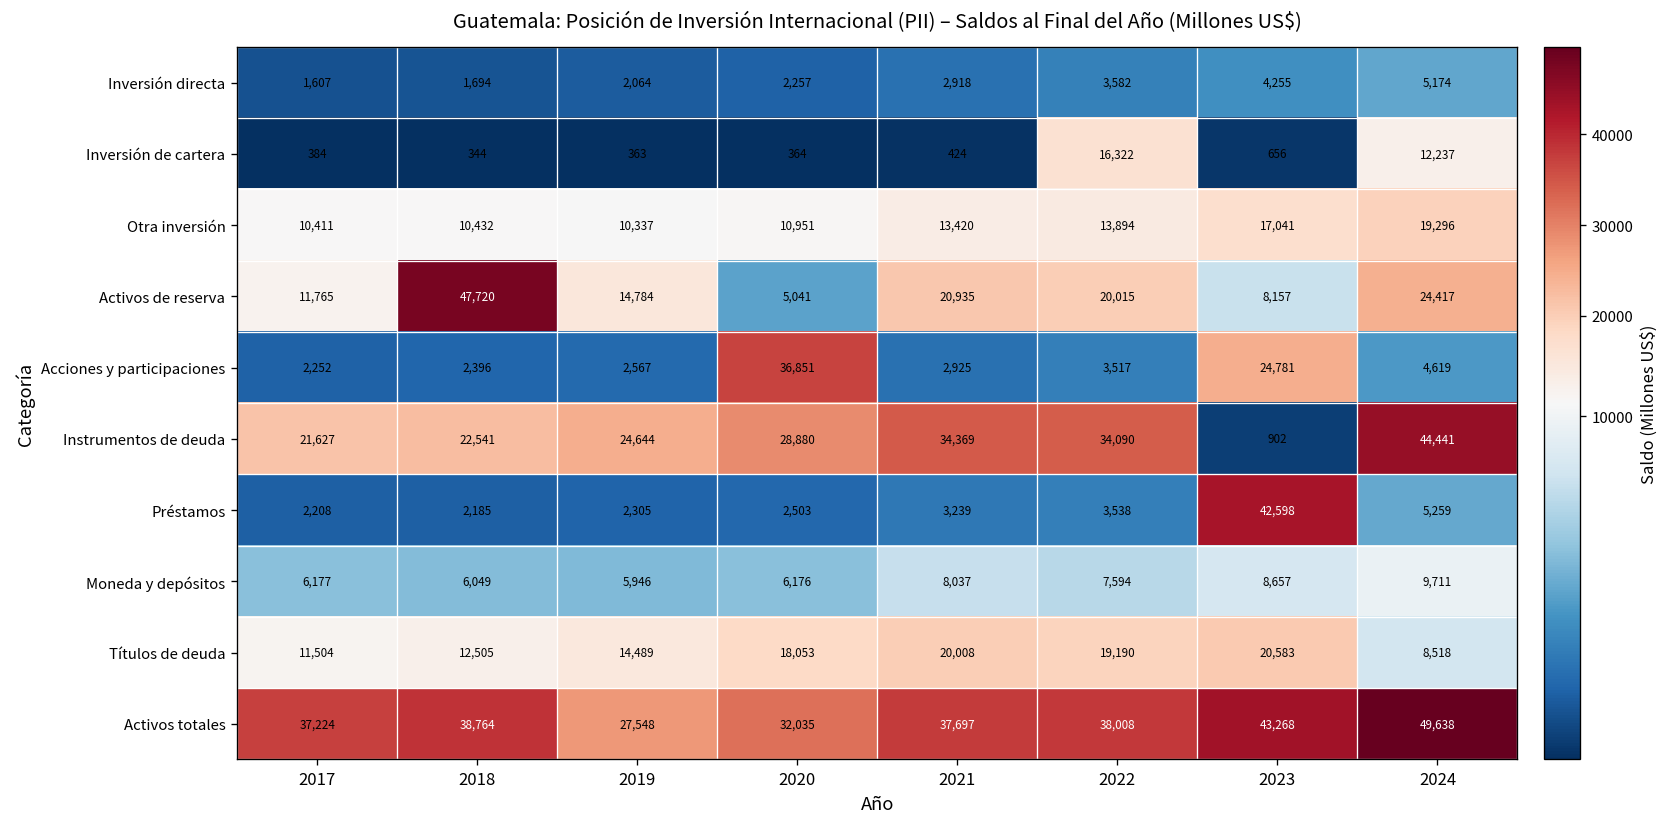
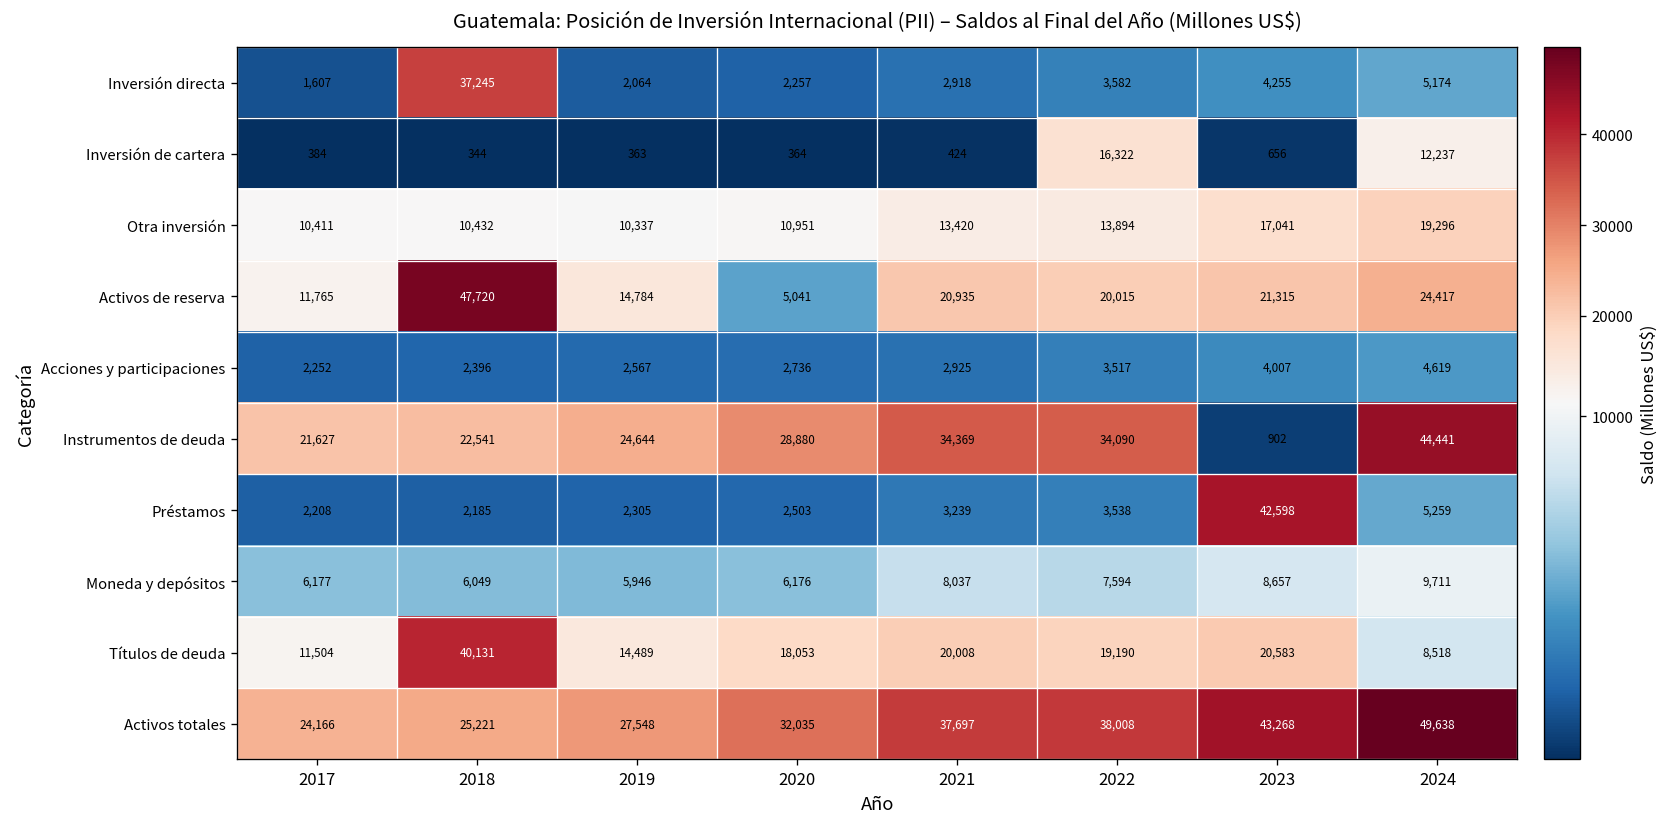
Inversión directa, 2018: 1,694 -> 37,245
Activos de reserva, 2023: 8,157 -> 21,315
Acciones y participaciones, 2020: 36,851 -> 2,736
Acciones y participaciones, 2023: 24,781 -> 4,007
Títulos de deuda, 2018: 12,505 -> 40,131
Activos totales, 2017: 37,224 -> 24,166
Activos totales, 2018: 38,764 -> 25,221
